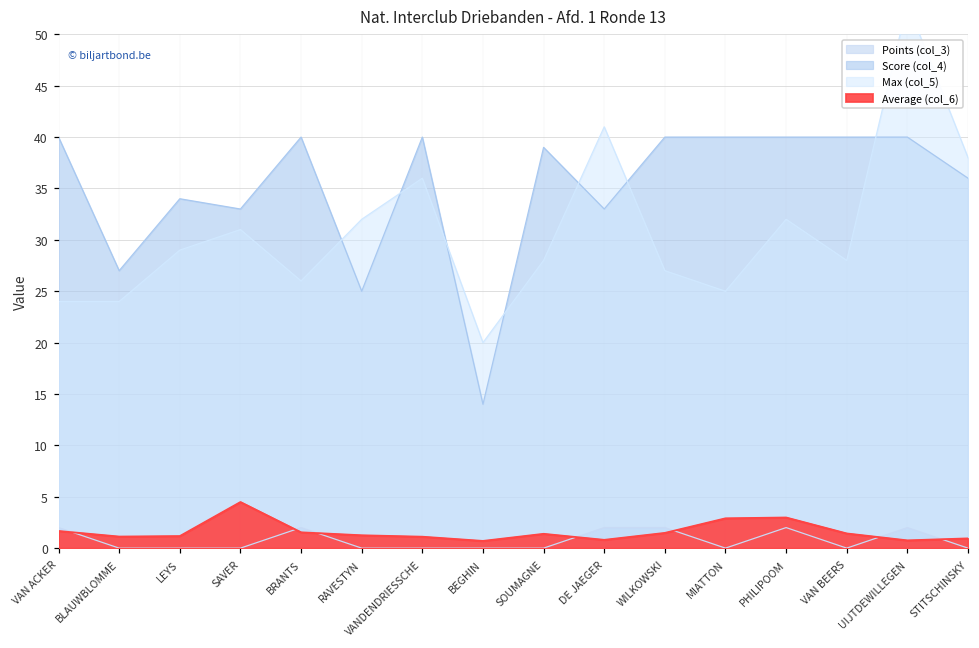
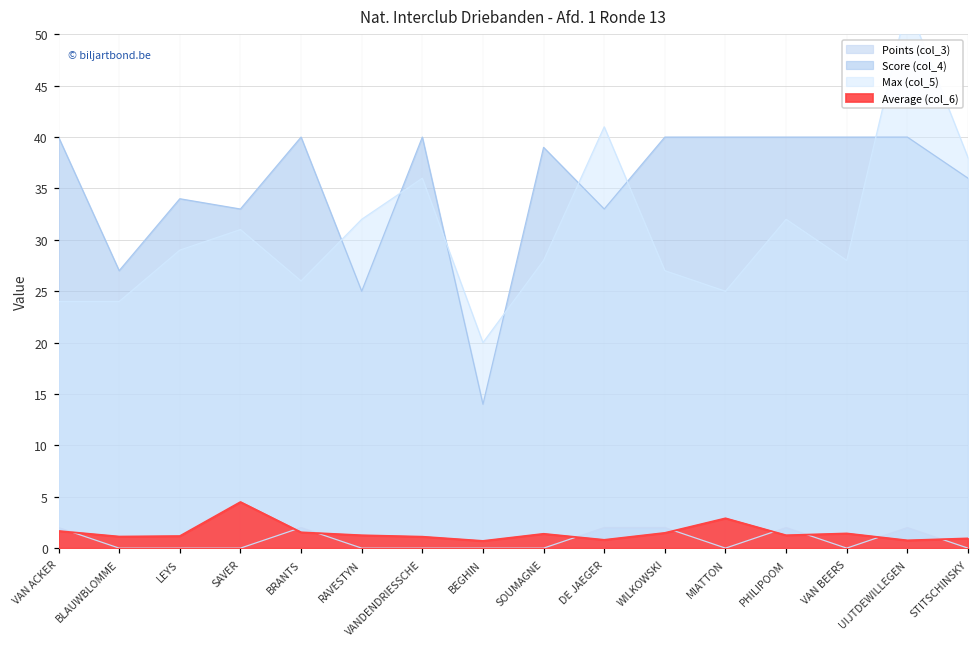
Average (col_6), PHILIPOOM: 3 -> 1
